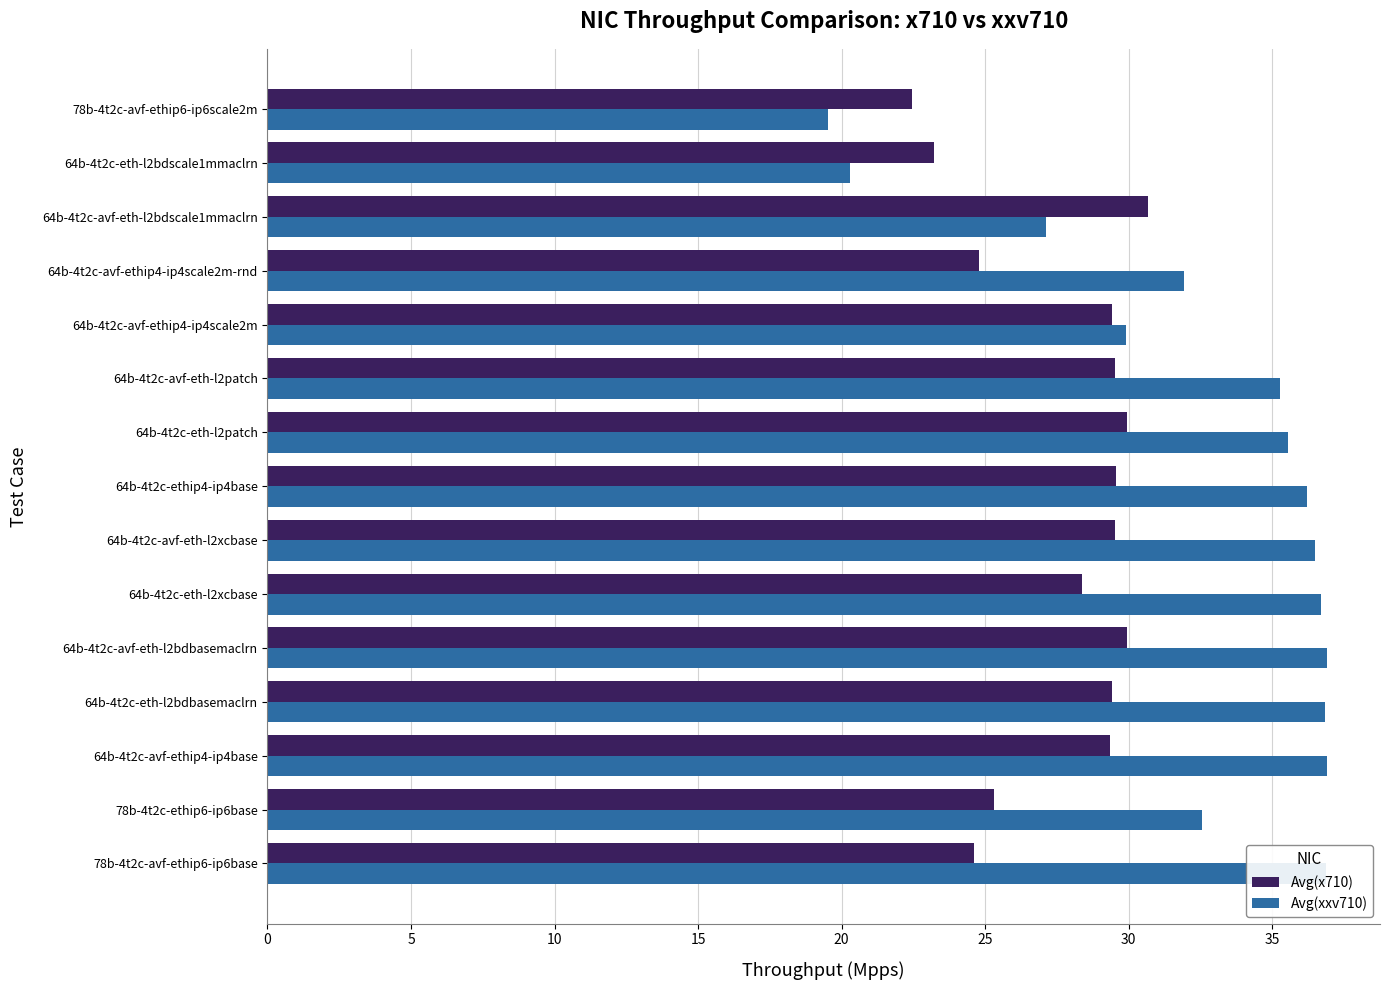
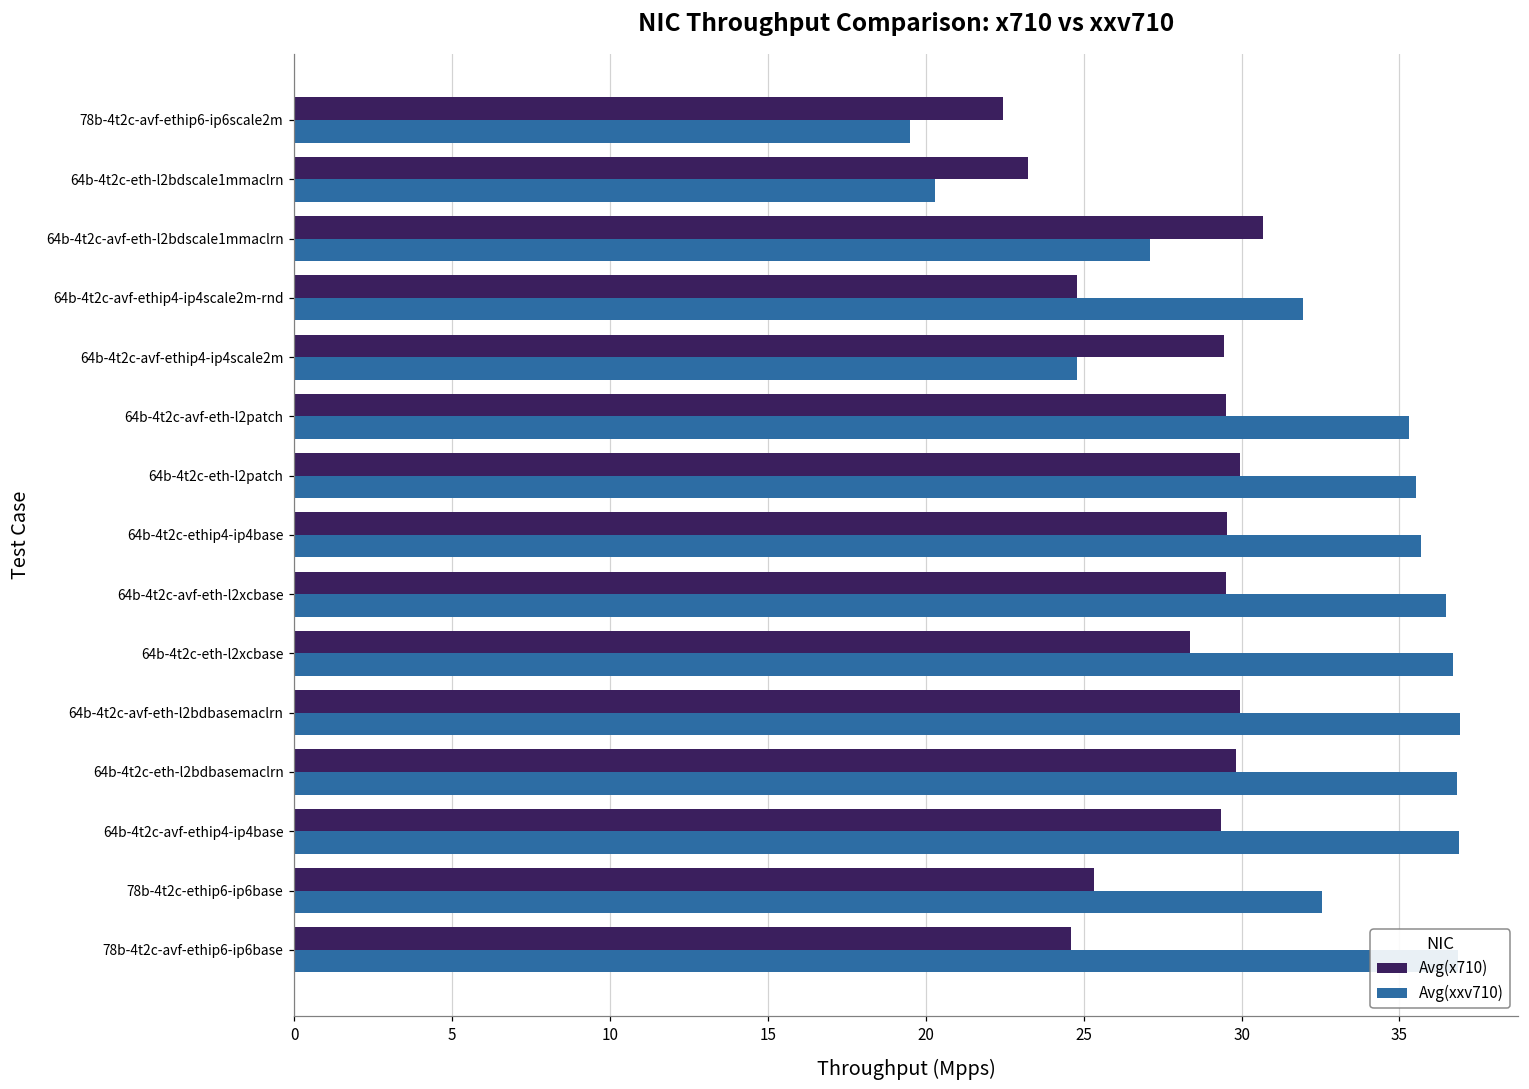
Avg(xxv710), 64b-4t2c-avf-ethip4-ip4scale2m: 29.9 -> 24.8
Avg(xxv710), 64b-4t2c-ethip4-ip4base: 36.2 -> 35.7
Avg(x710), 64b-4t2c-eth-l2bdbasemaclrn: 29.4 -> 29.8
